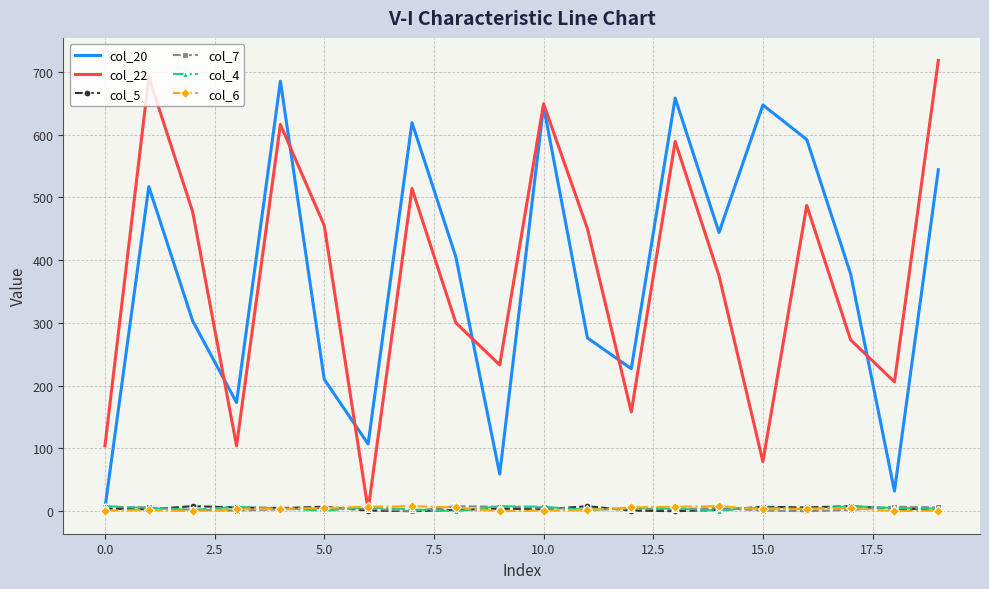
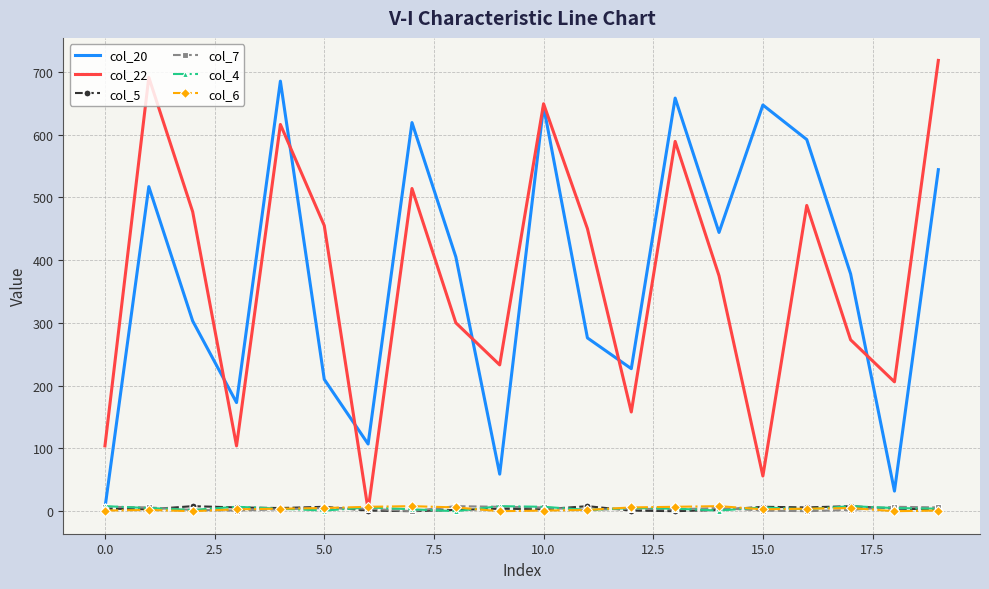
col_22, 15.0: 80 -> 60
